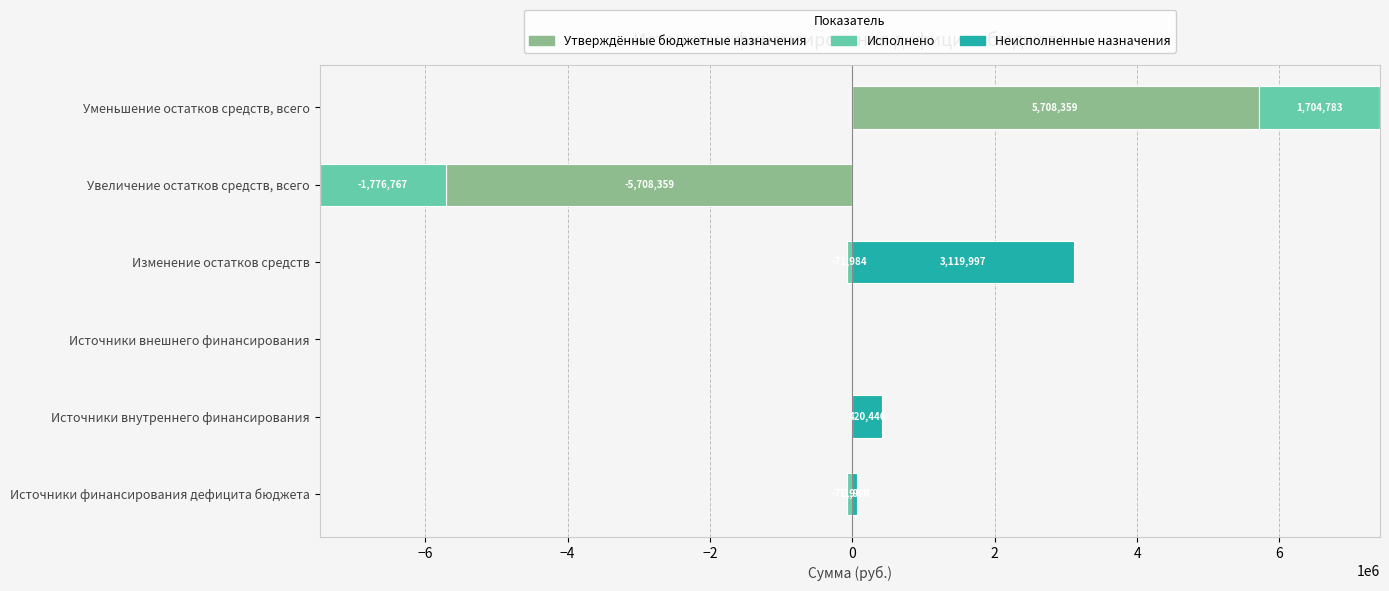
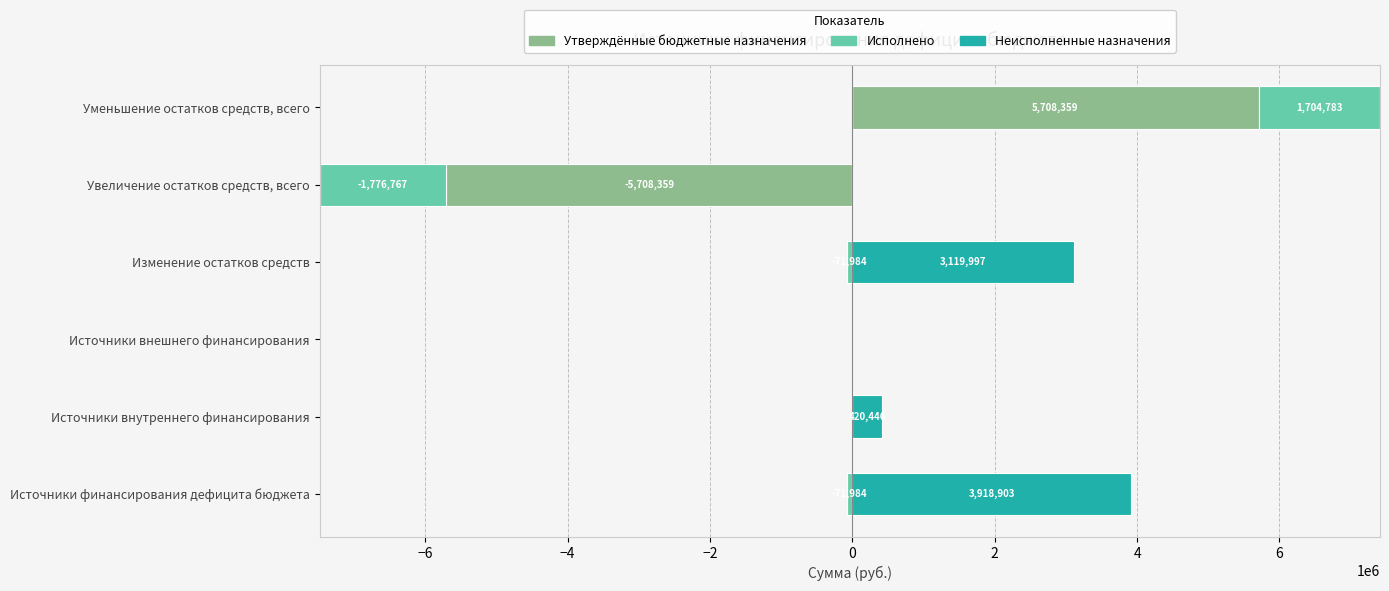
Неисполненные назначения, Источники финансирования дефицита бюджета: 100000 -> 3900000
